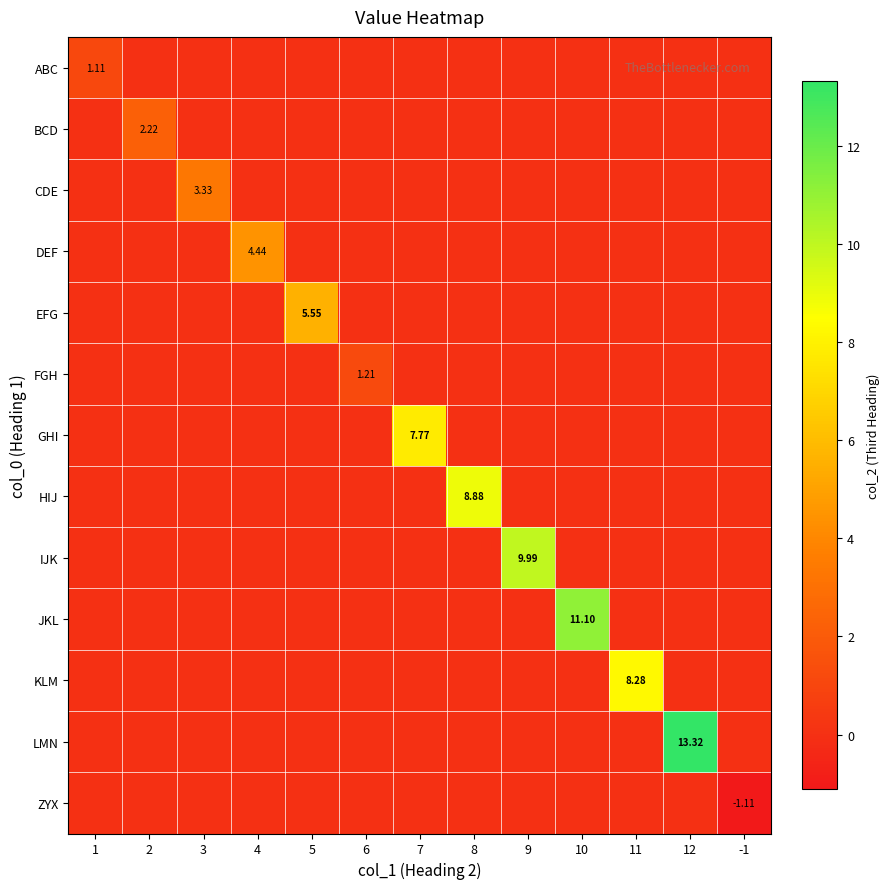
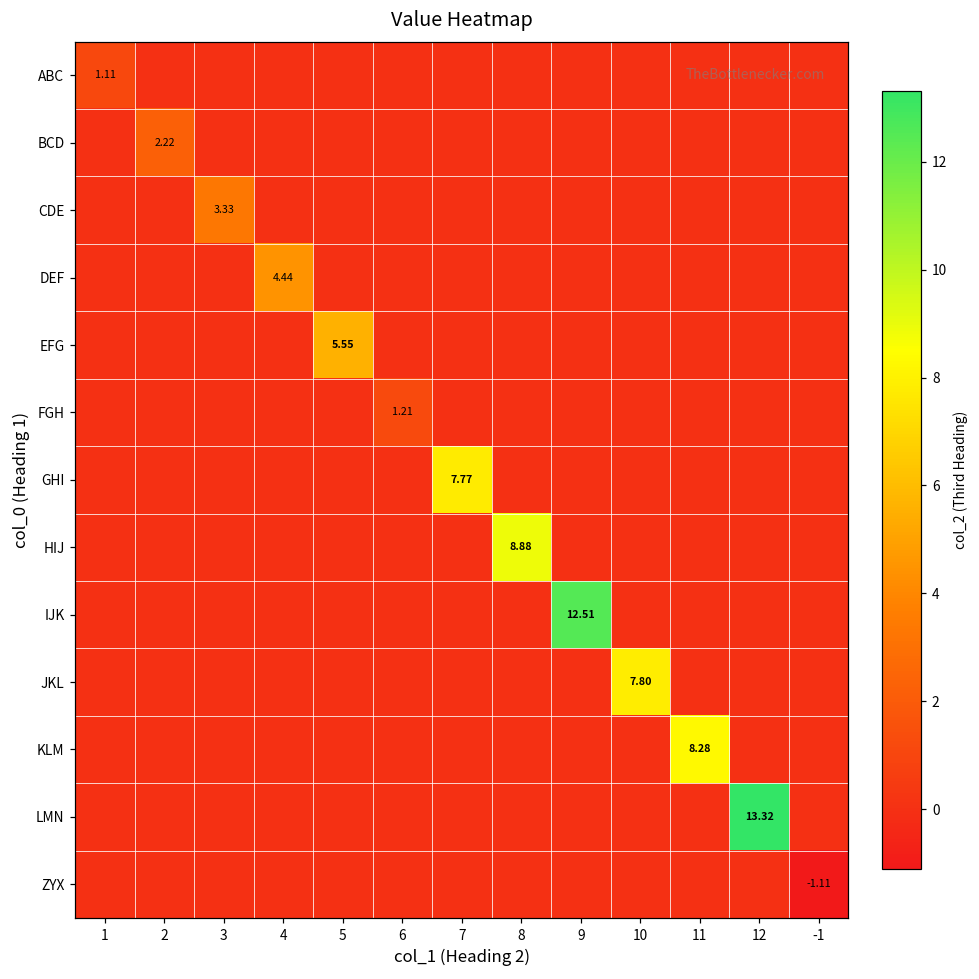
IJK, 9: 9.99 -> 12.51
JKL, 10: 11.10 -> 7.80
